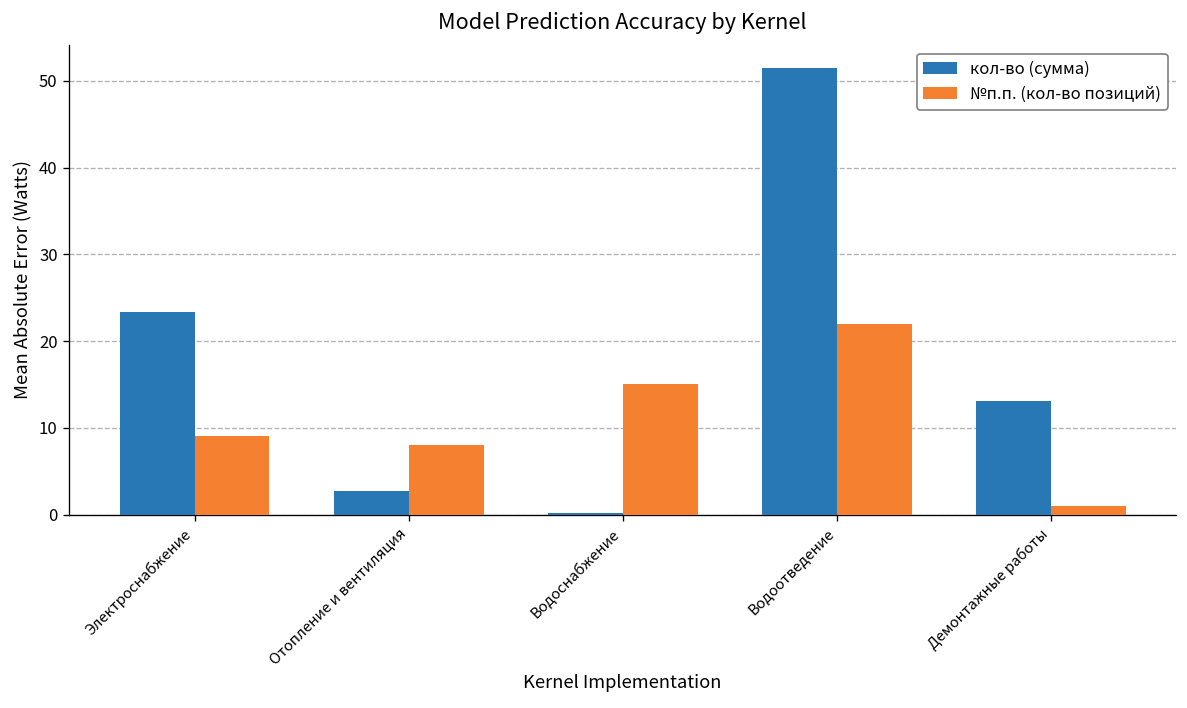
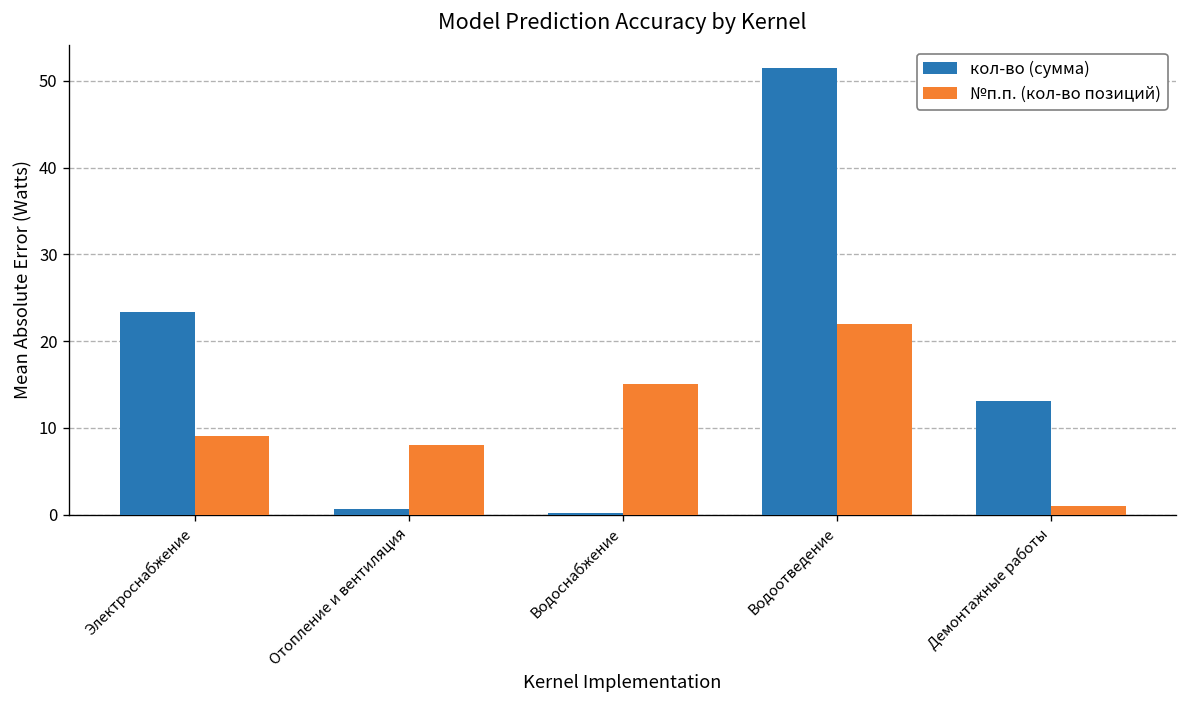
кол-во (сумма), Отопление и вентиляция: 3 -> 1
